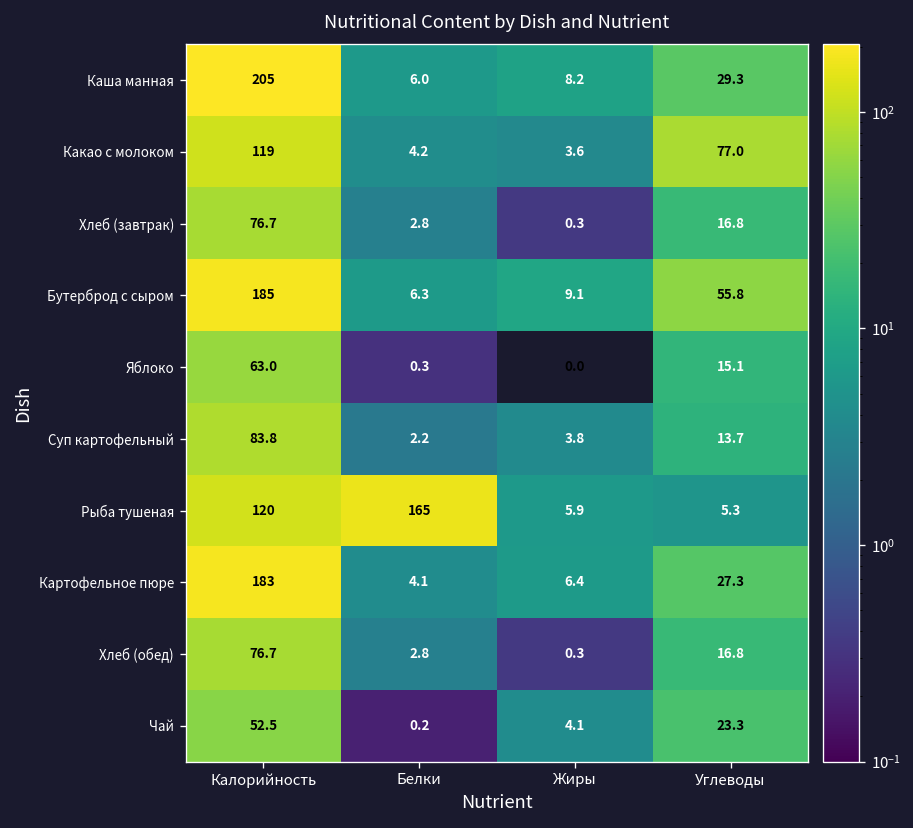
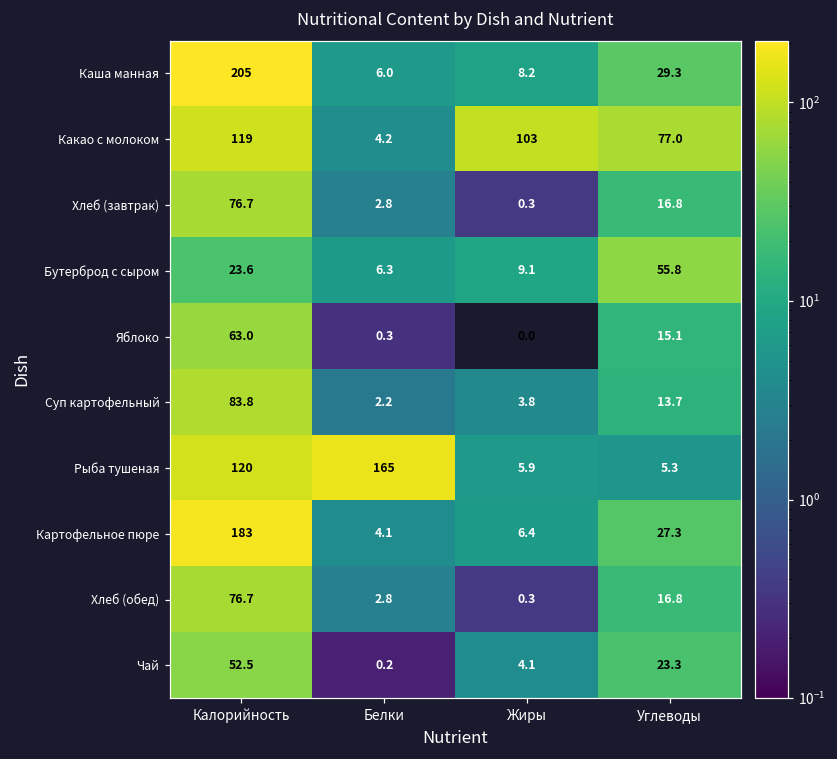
Какао с молоком, Жиры: 3.6 -> 103
Бутерброд с сыром, Калорийность: 185 -> 23.6
